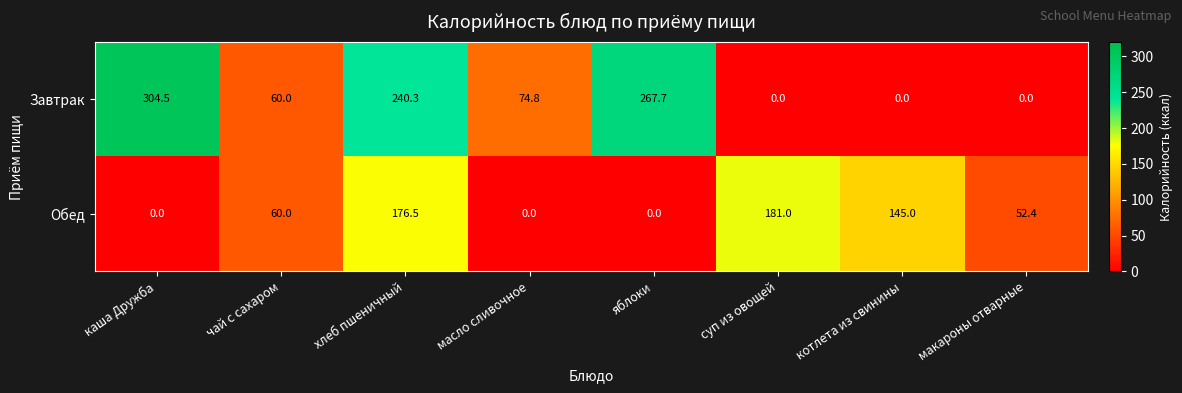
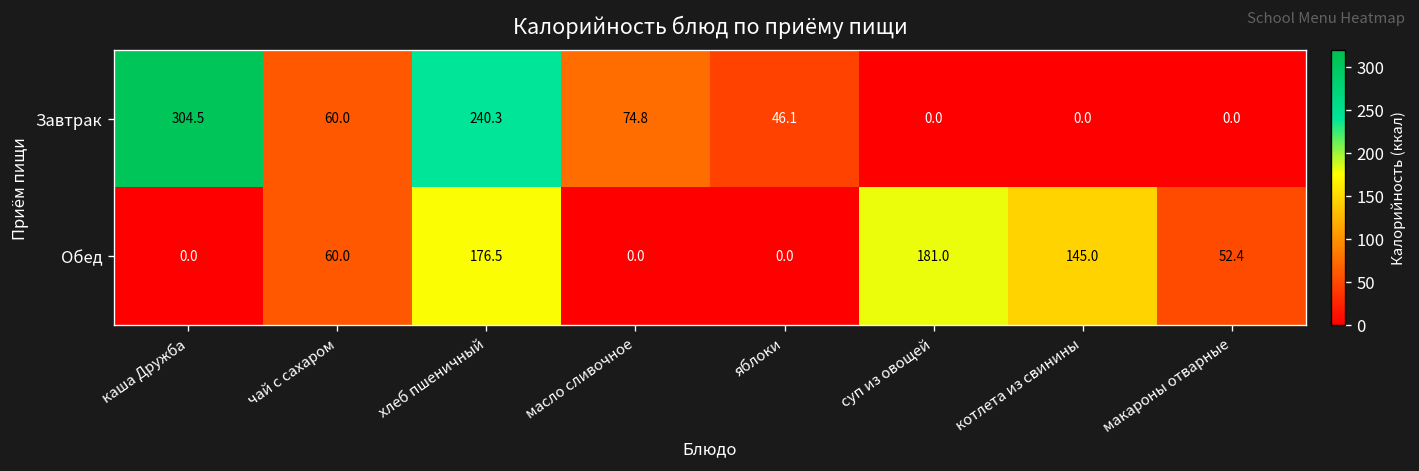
Завтрак, яблоки: 267.7 -> 46.1
